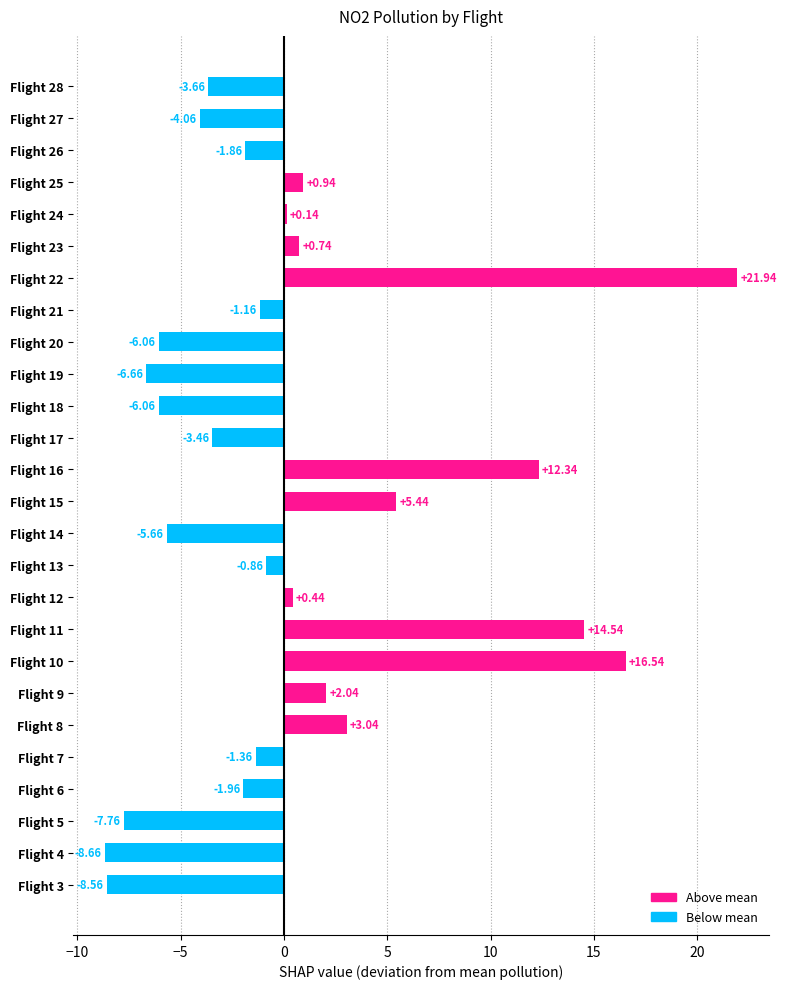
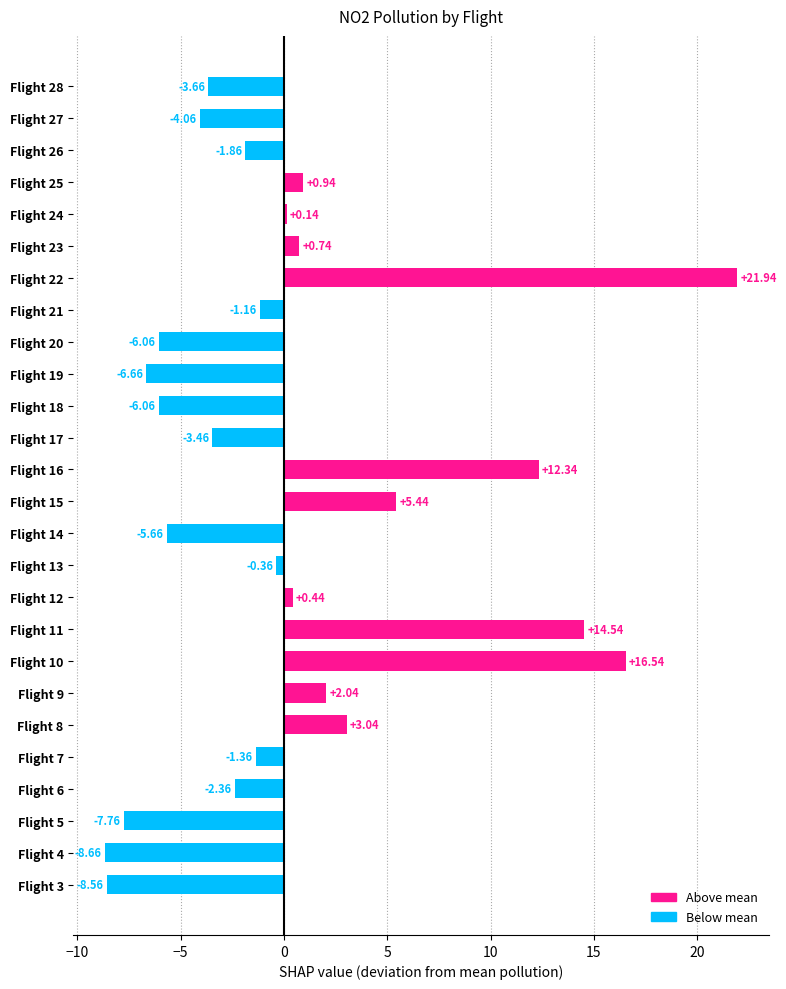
Flight 13: -0.86 -> -0.36
Flight 6: -1.96 -> -2.36
